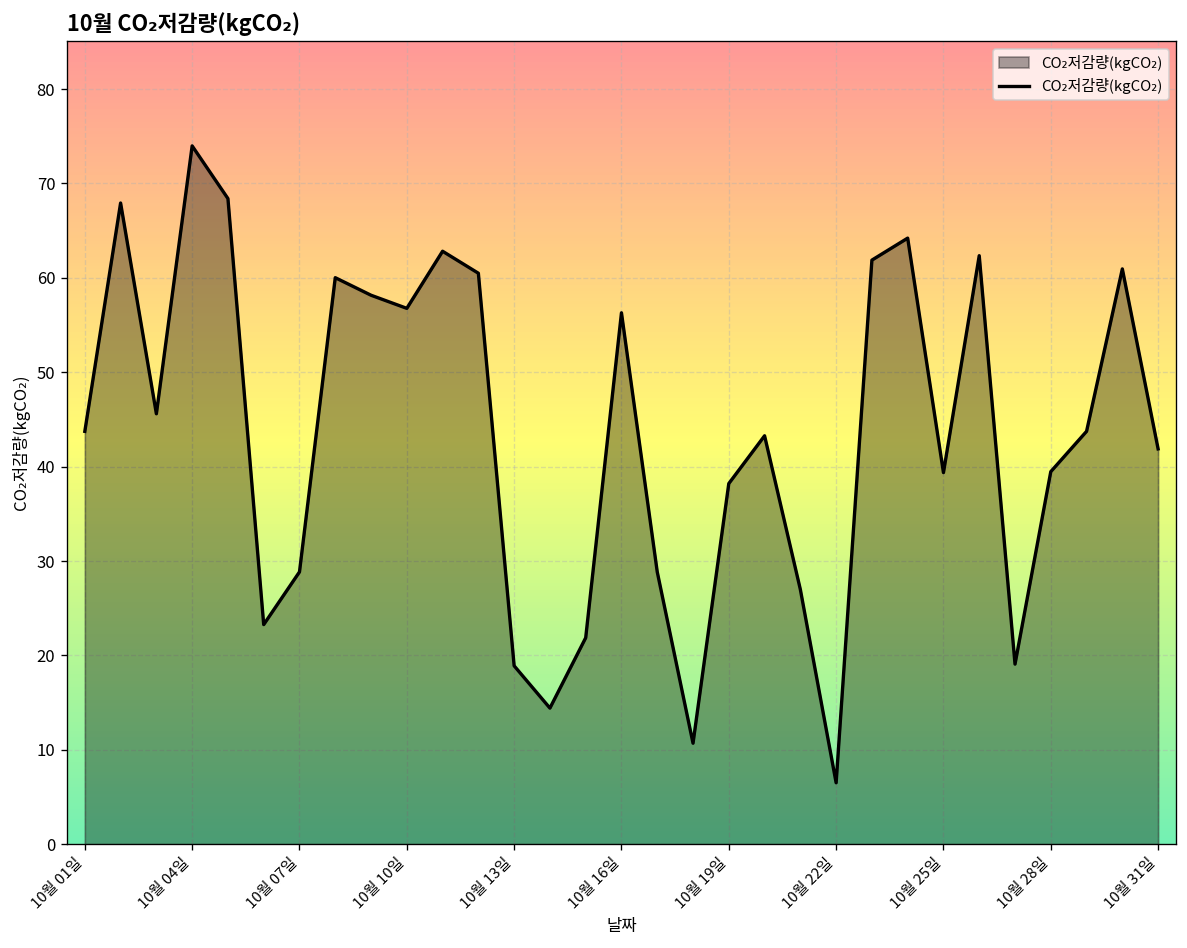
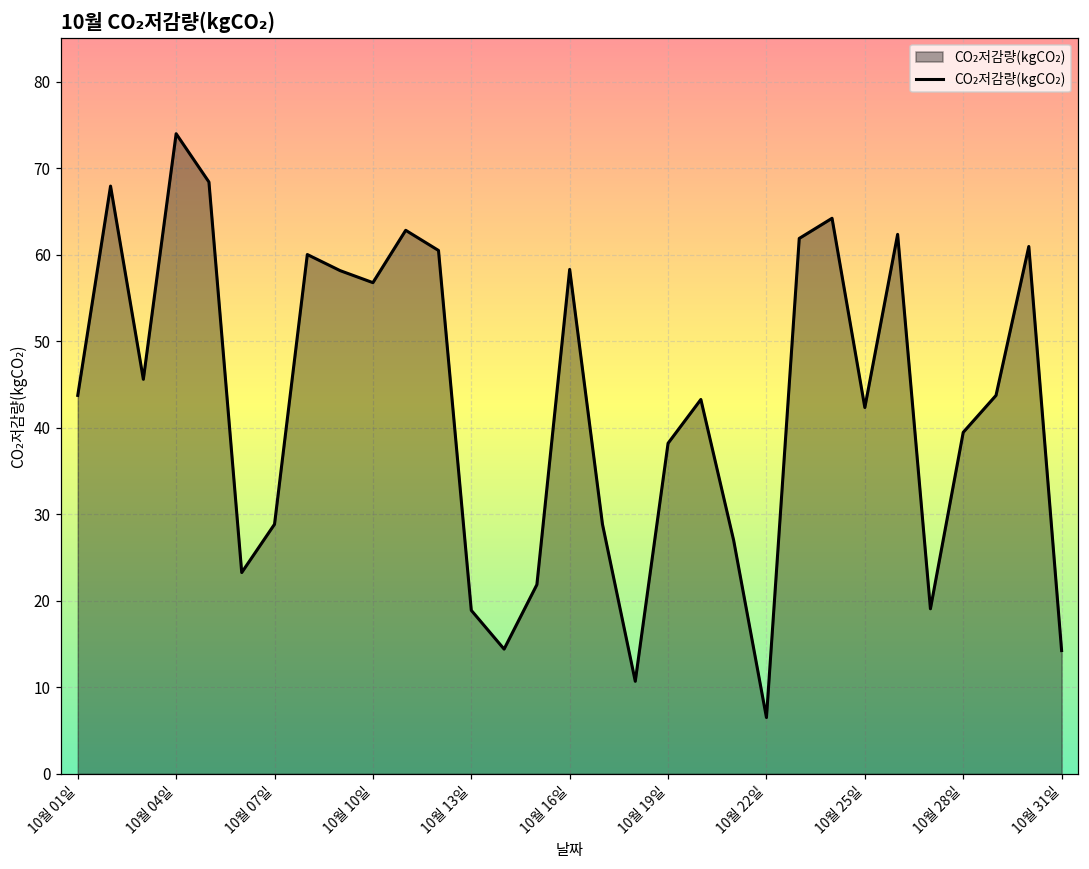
10월 16일: 56 -> 58
10월 25일: 39 -> 42
10월 31일: 42 -> 14
